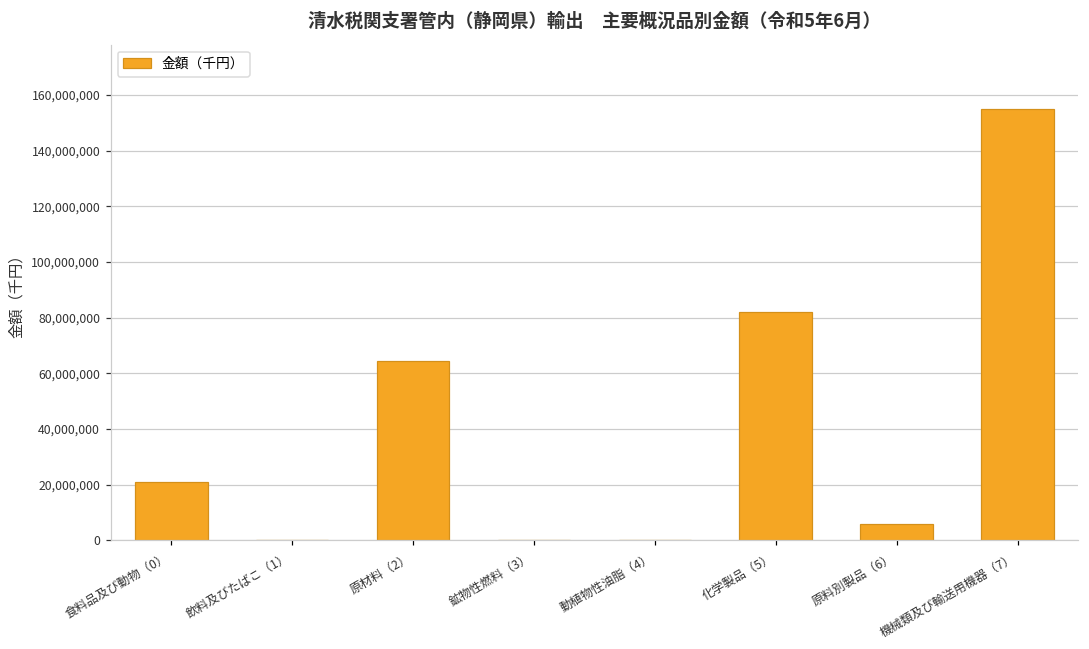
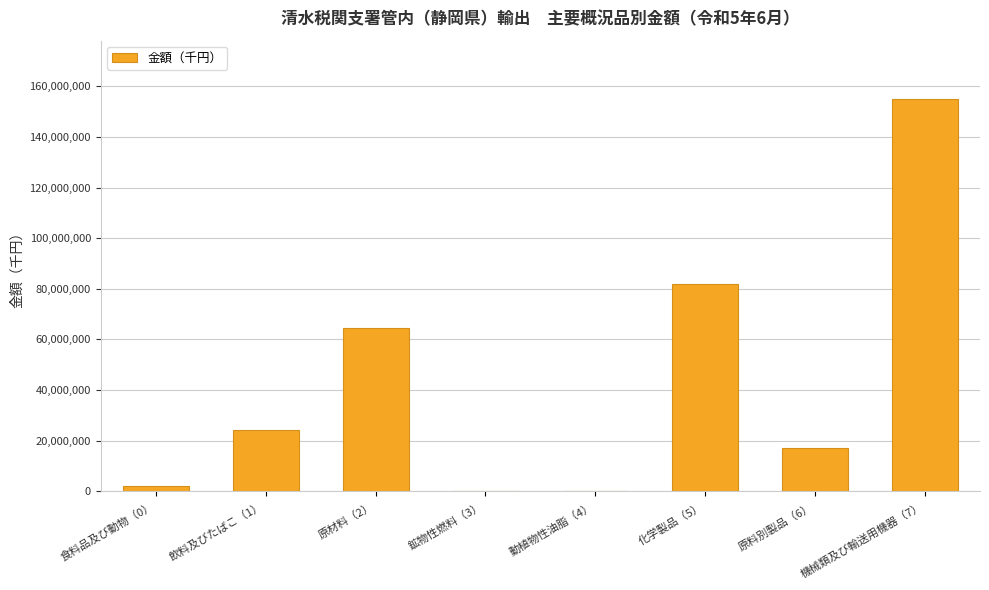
食料品及び動物（0）: 21,000,000 -> 2,000,000
飲料及びたばこ（1）: 0 -> 24,000,000
原料別製品（6）: 6,000,000 -> 17,000,000
